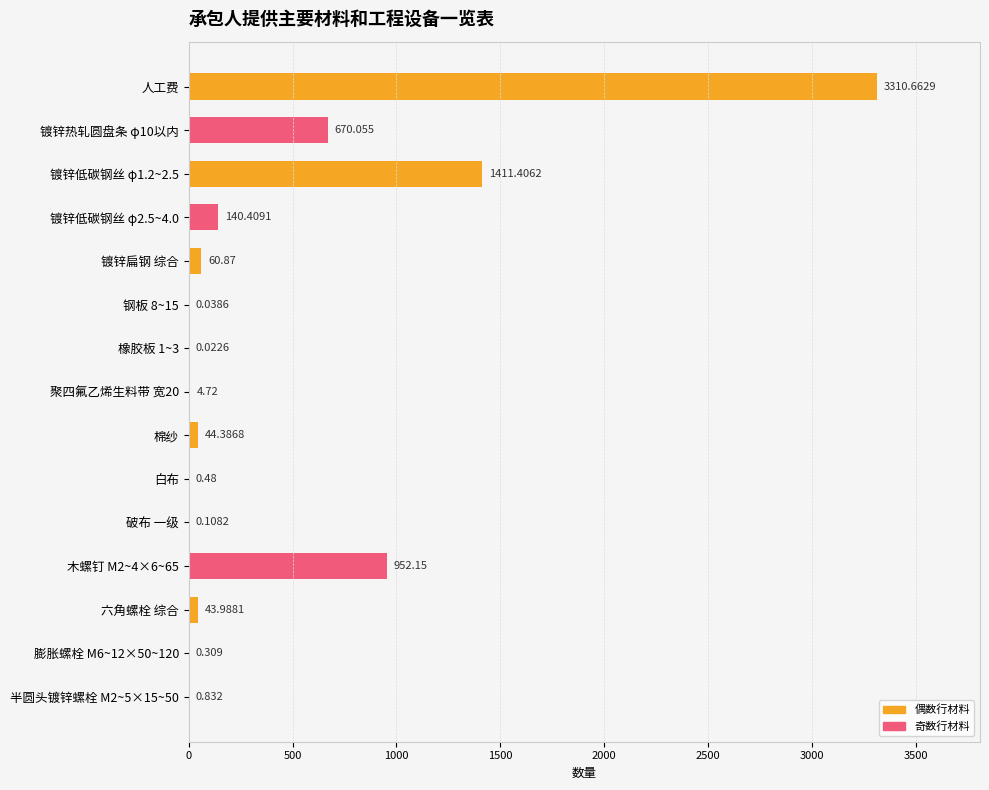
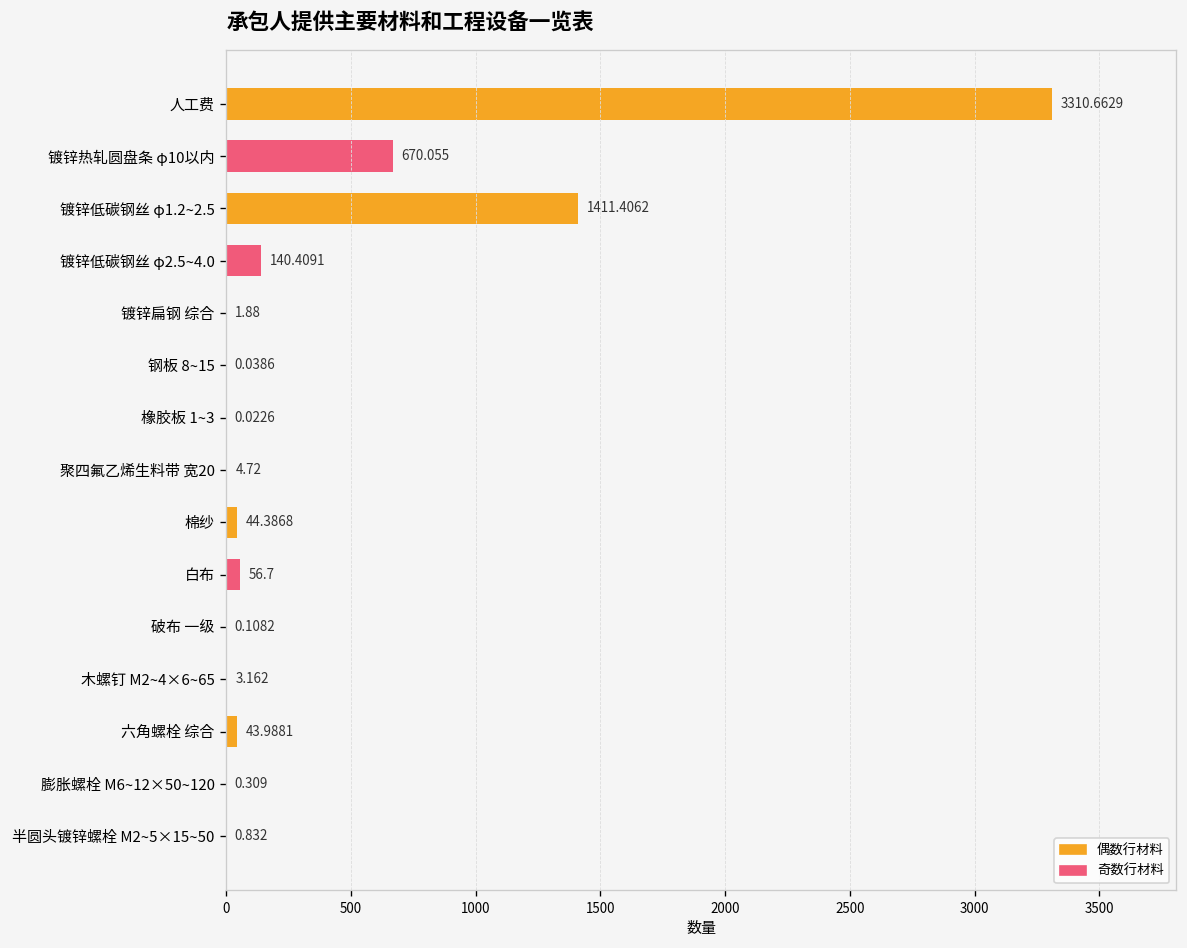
镀锌扁钢 综合: 60.87 -> 1.88
白布: 0.48 -> 56.7
木螺钉 M2~4×6~65: 952.15 -> 3.162
